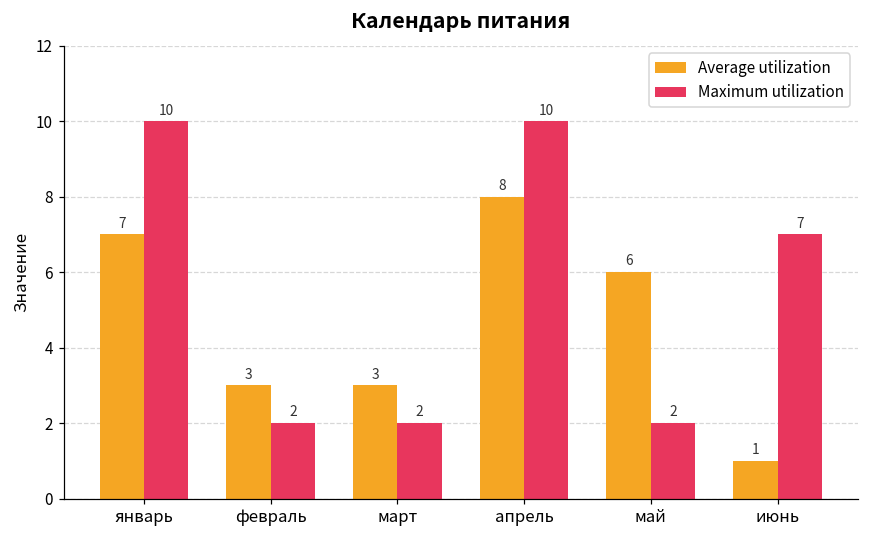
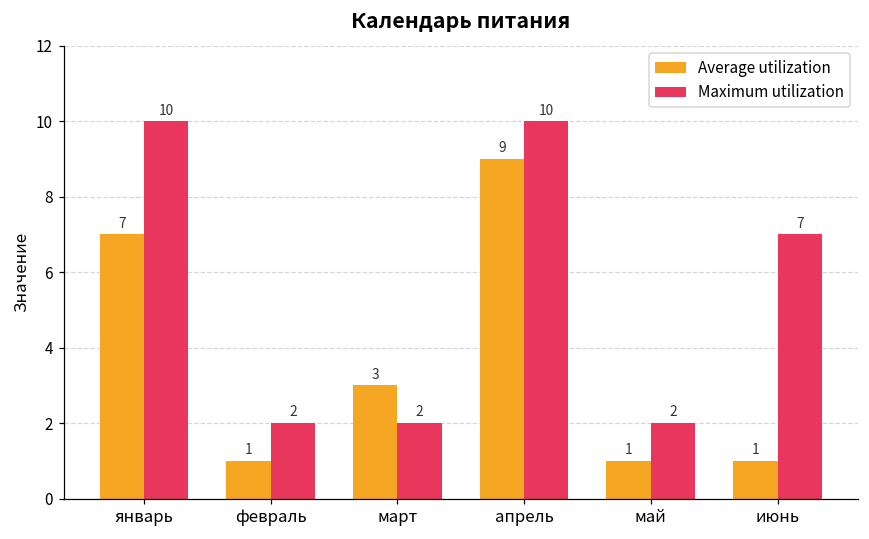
Average utilization, февраль: 3 -> 1
Average utilization, апрель: 8 -> 9
Average utilization, май: 6 -> 1
